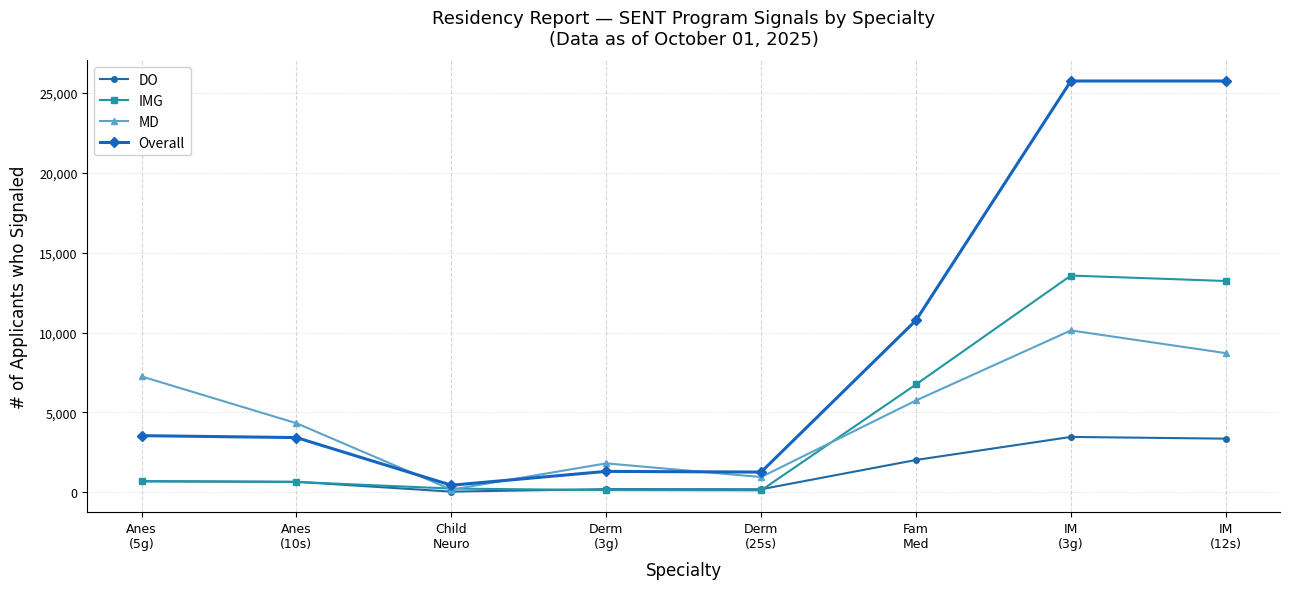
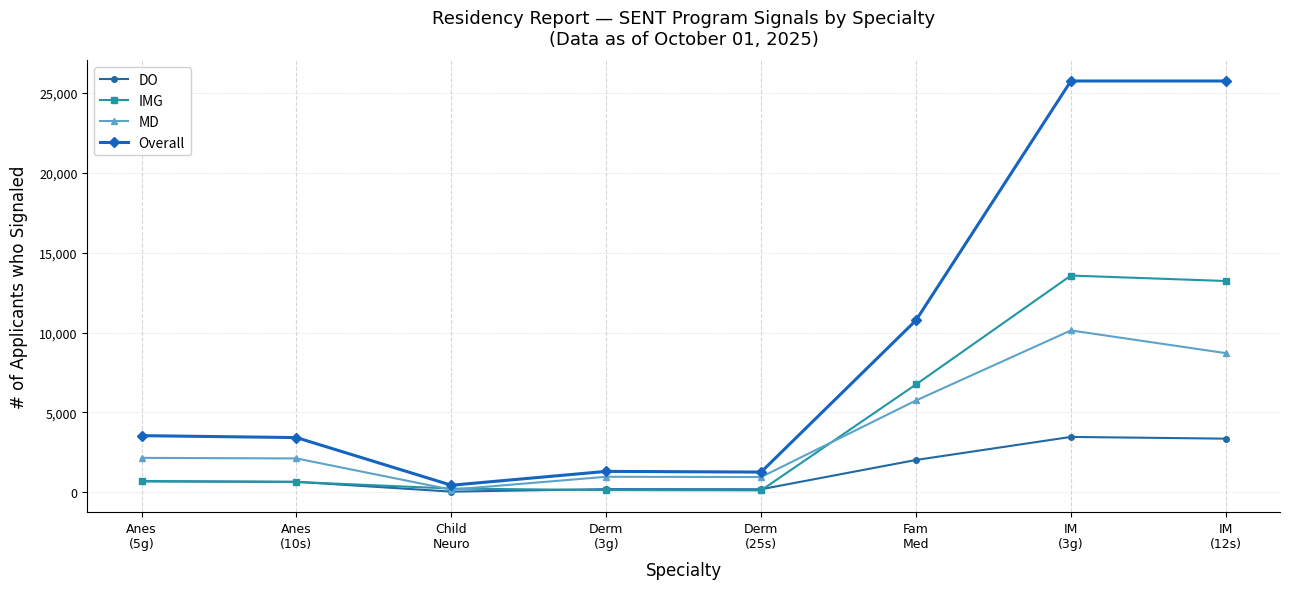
MD, Anes (5g): 7,300 -> 2,200
MD, Anes (10s): 4,300 -> 2,100
MD, Derm (3g): 1,800 -> 1,000
